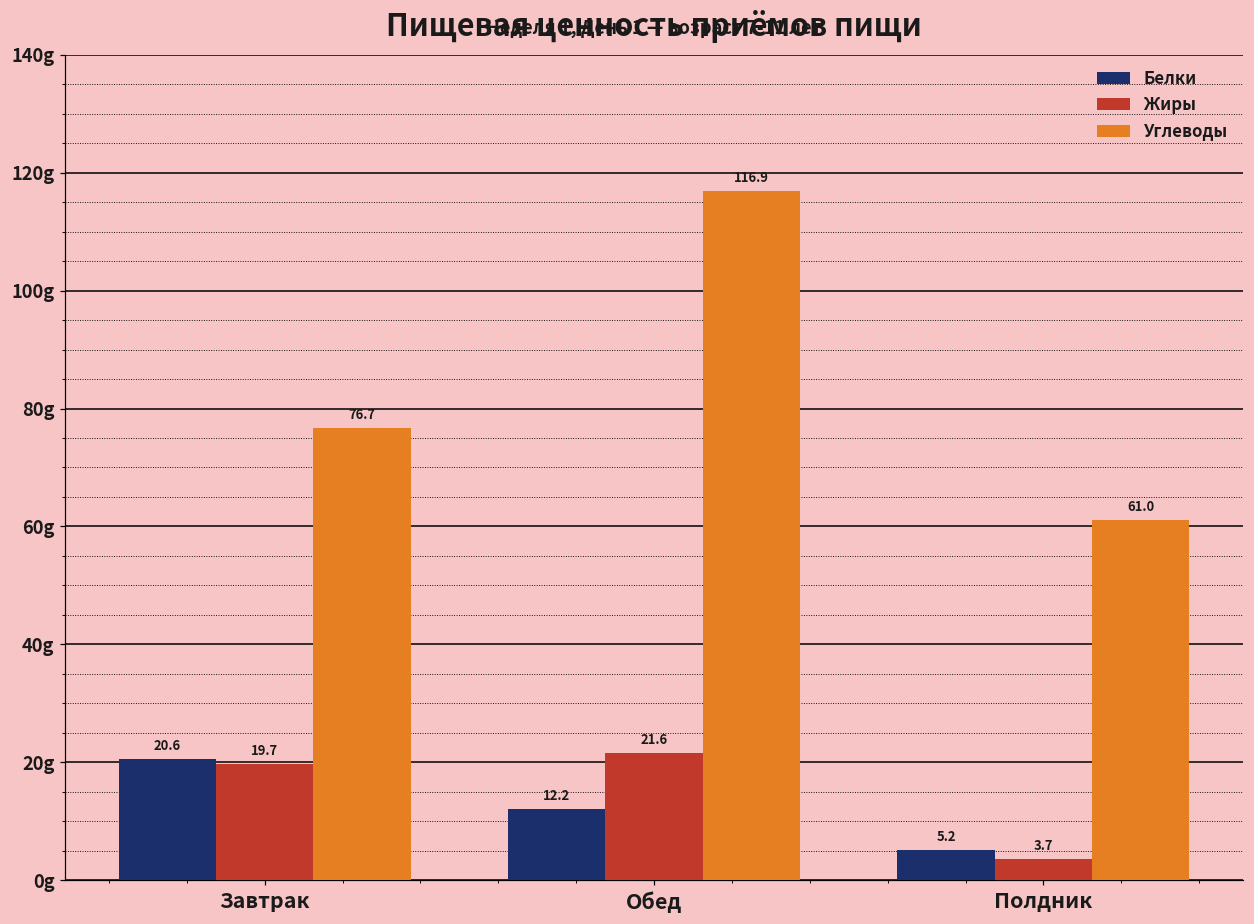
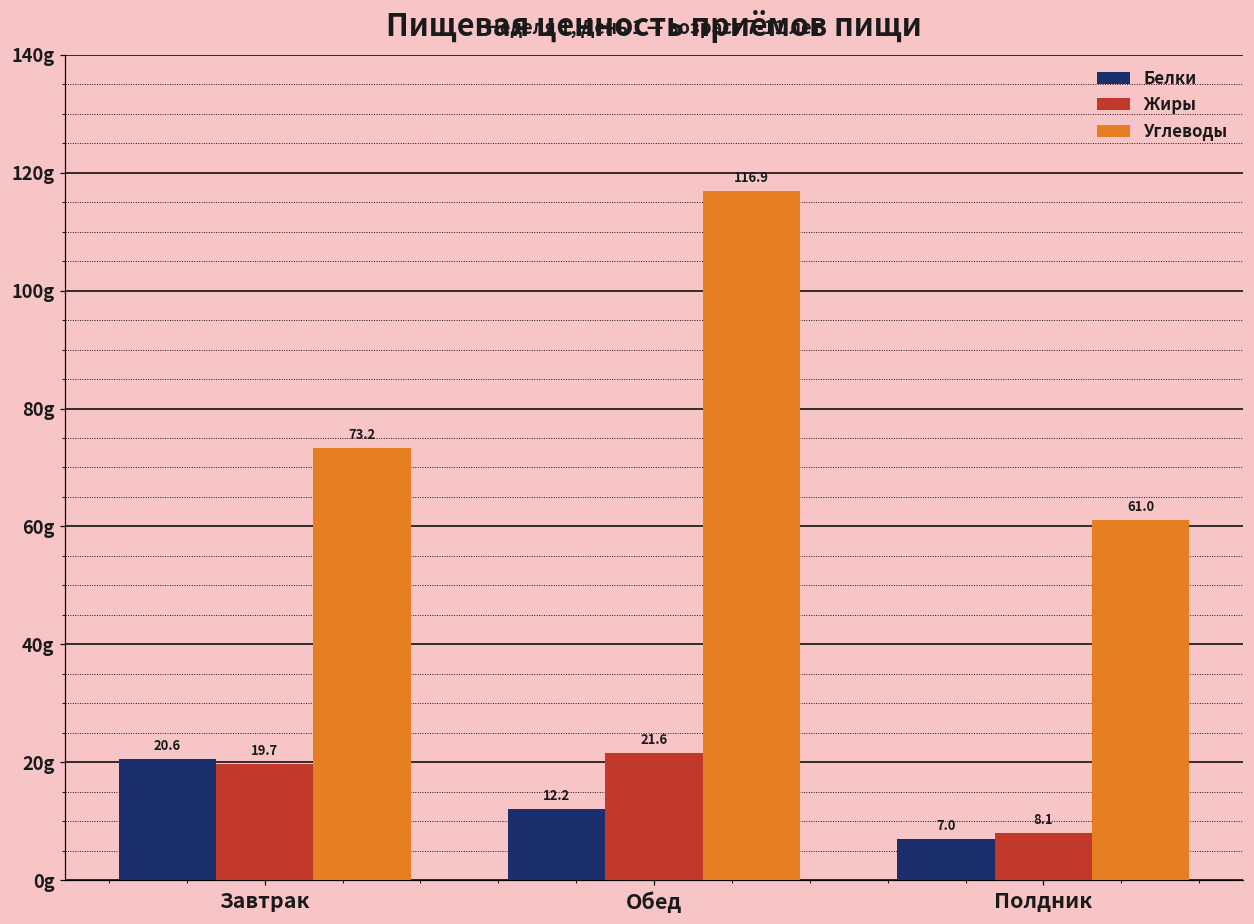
Углеводы, Завтрак: 76.7 -> 73.2
Белки, Полдник: 5.2 -> 7.0
Жиры, Полдник: 3.7 -> 8.1
